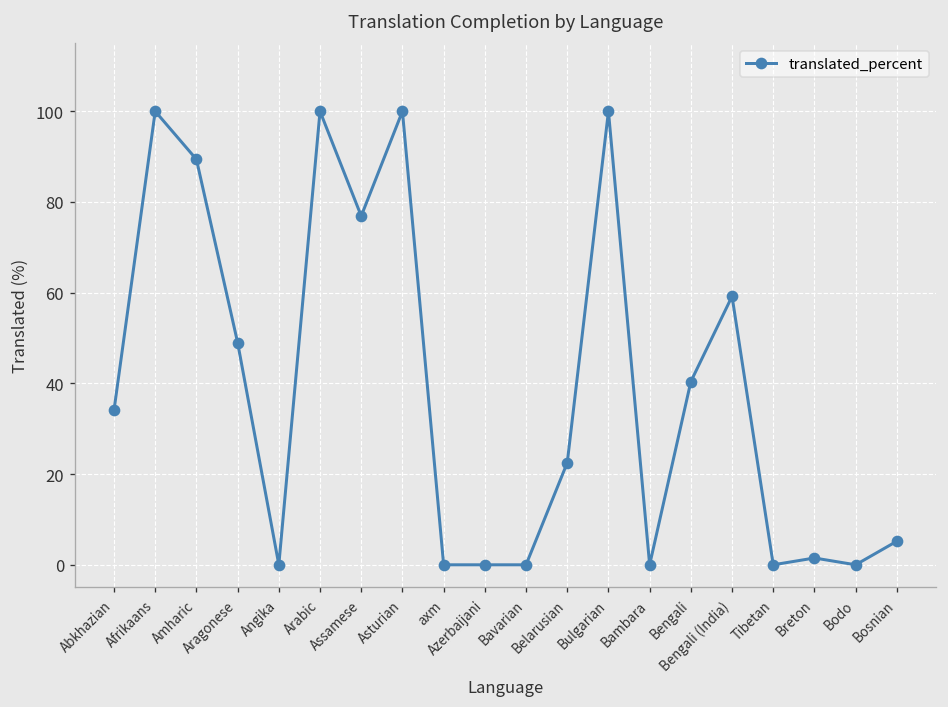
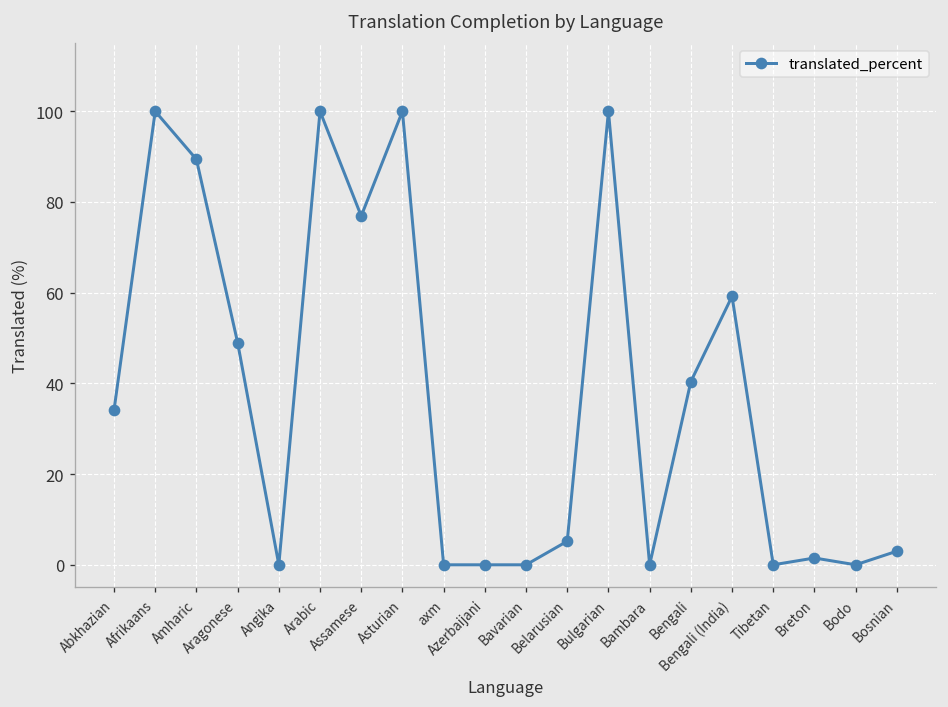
Belarusian: 23 -> 5
Bosnian: 5 -> 3
